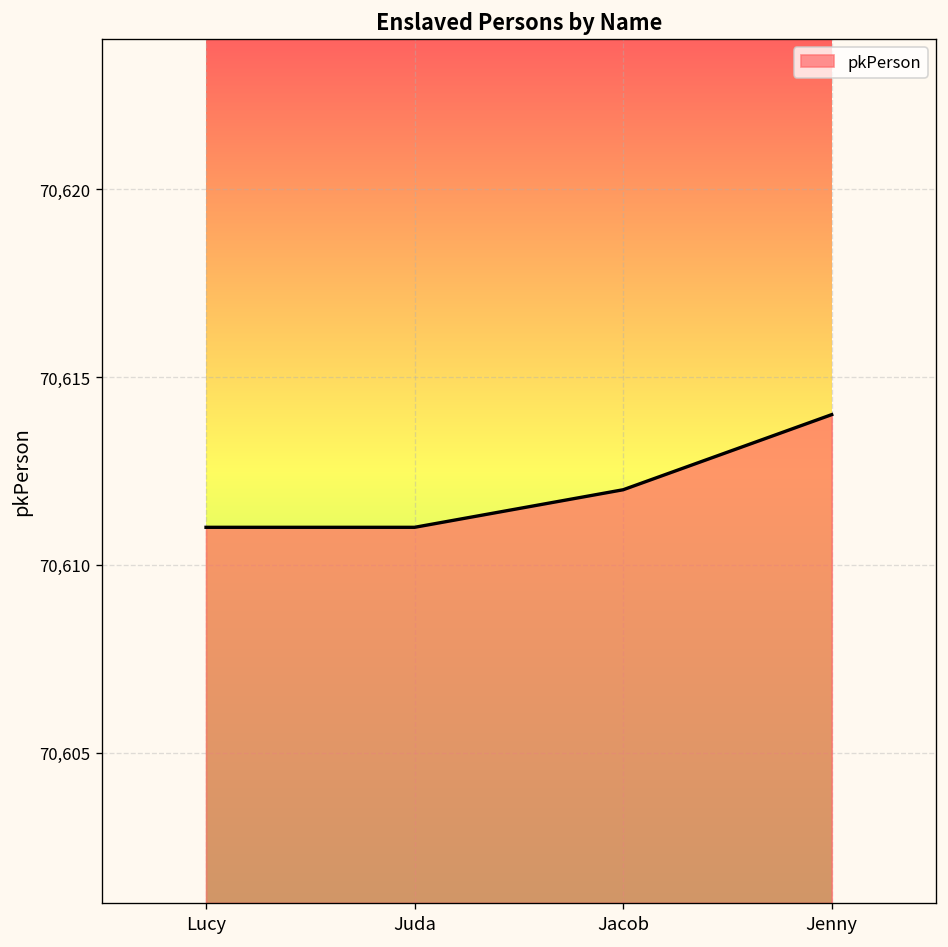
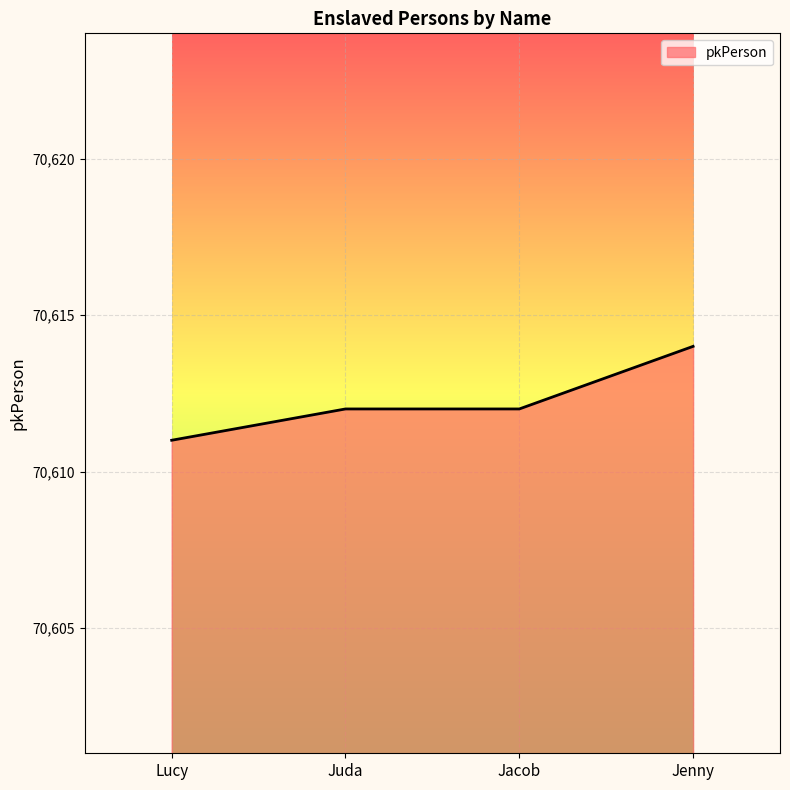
Juda: 70,611 -> 70,612
